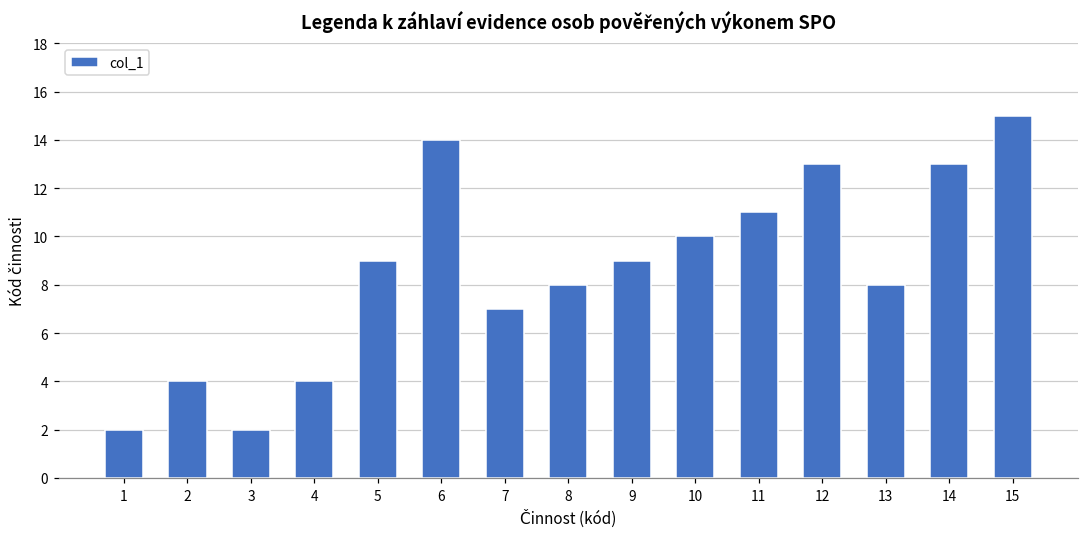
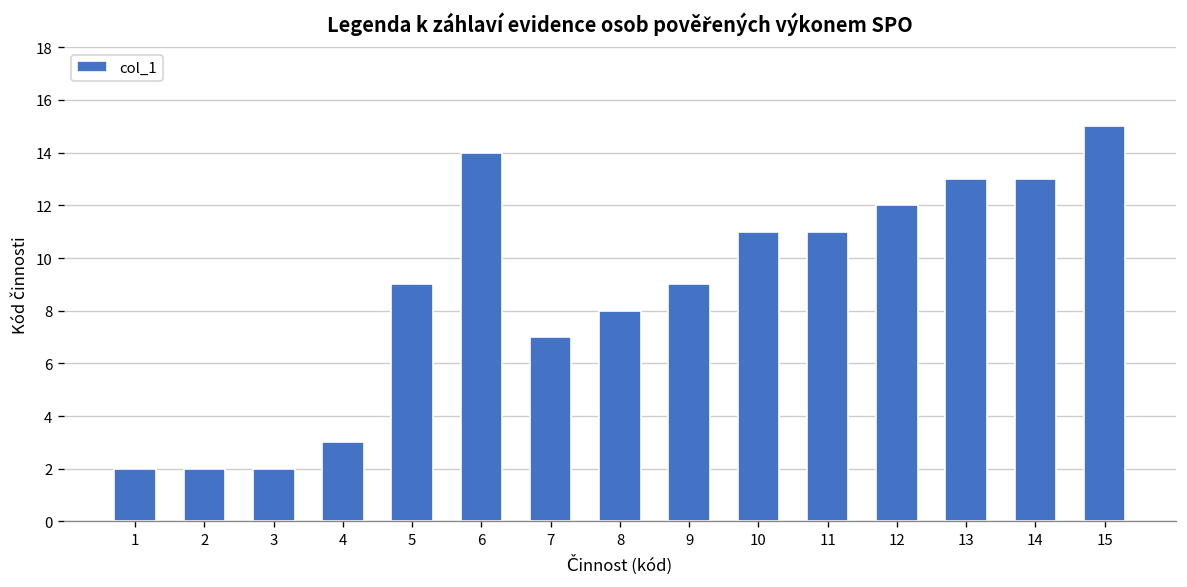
2: 4 -> 2
4: 4 -> 3
10: 10 -> 11
12: 13 -> 12
13: 8 -> 13
